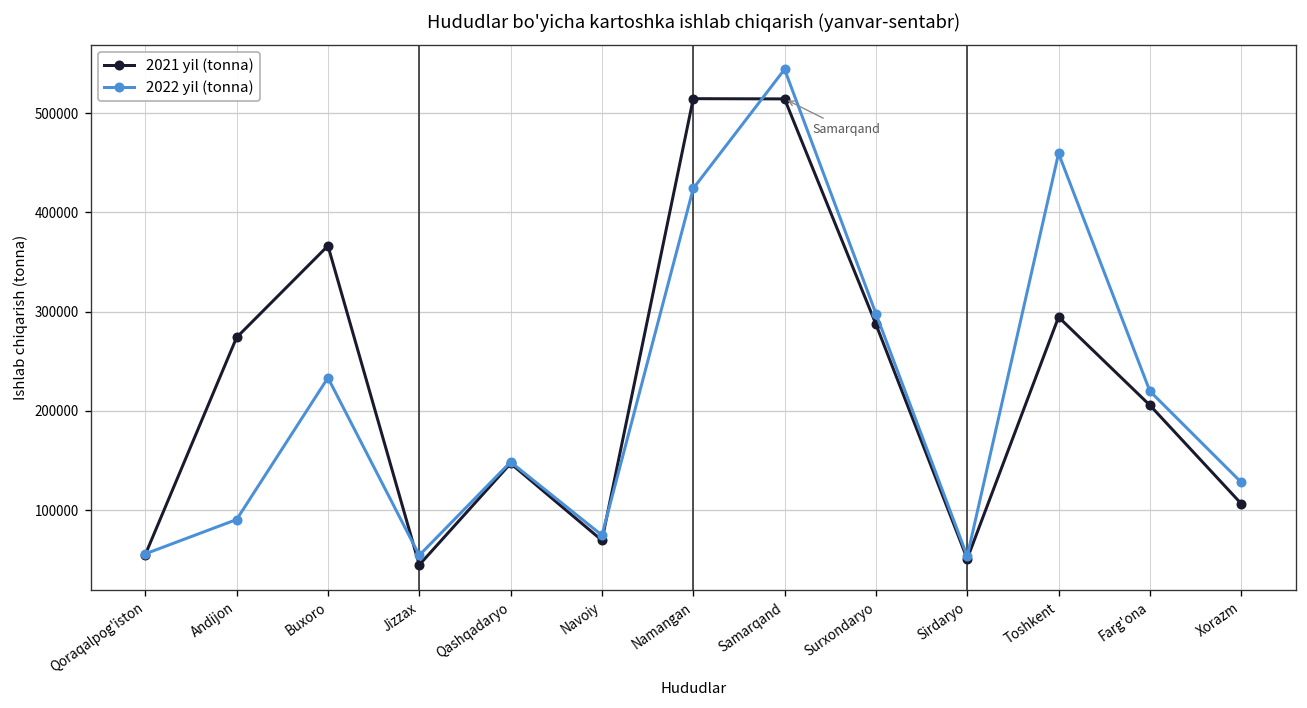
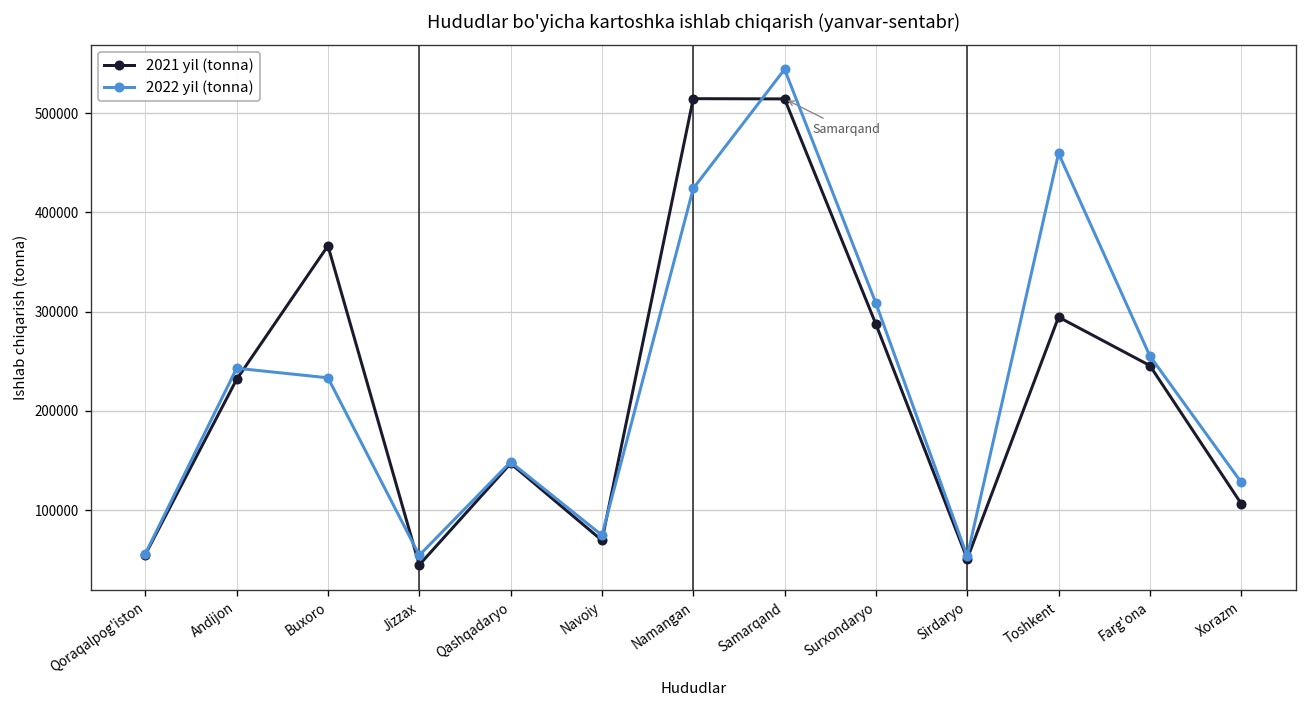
2021 yil (tonna), Andijon: 270000 -> 230000
2022 yil (tonna), Andijon: 90000 -> 240000
2022 yil (tonna), Surxondaryo: 300000 -> 310000
2021 yil (tonna), Farg'ona: 210000 -> 250000
2022 yil (tonna), Farg'ona: 220000 -> 260000
